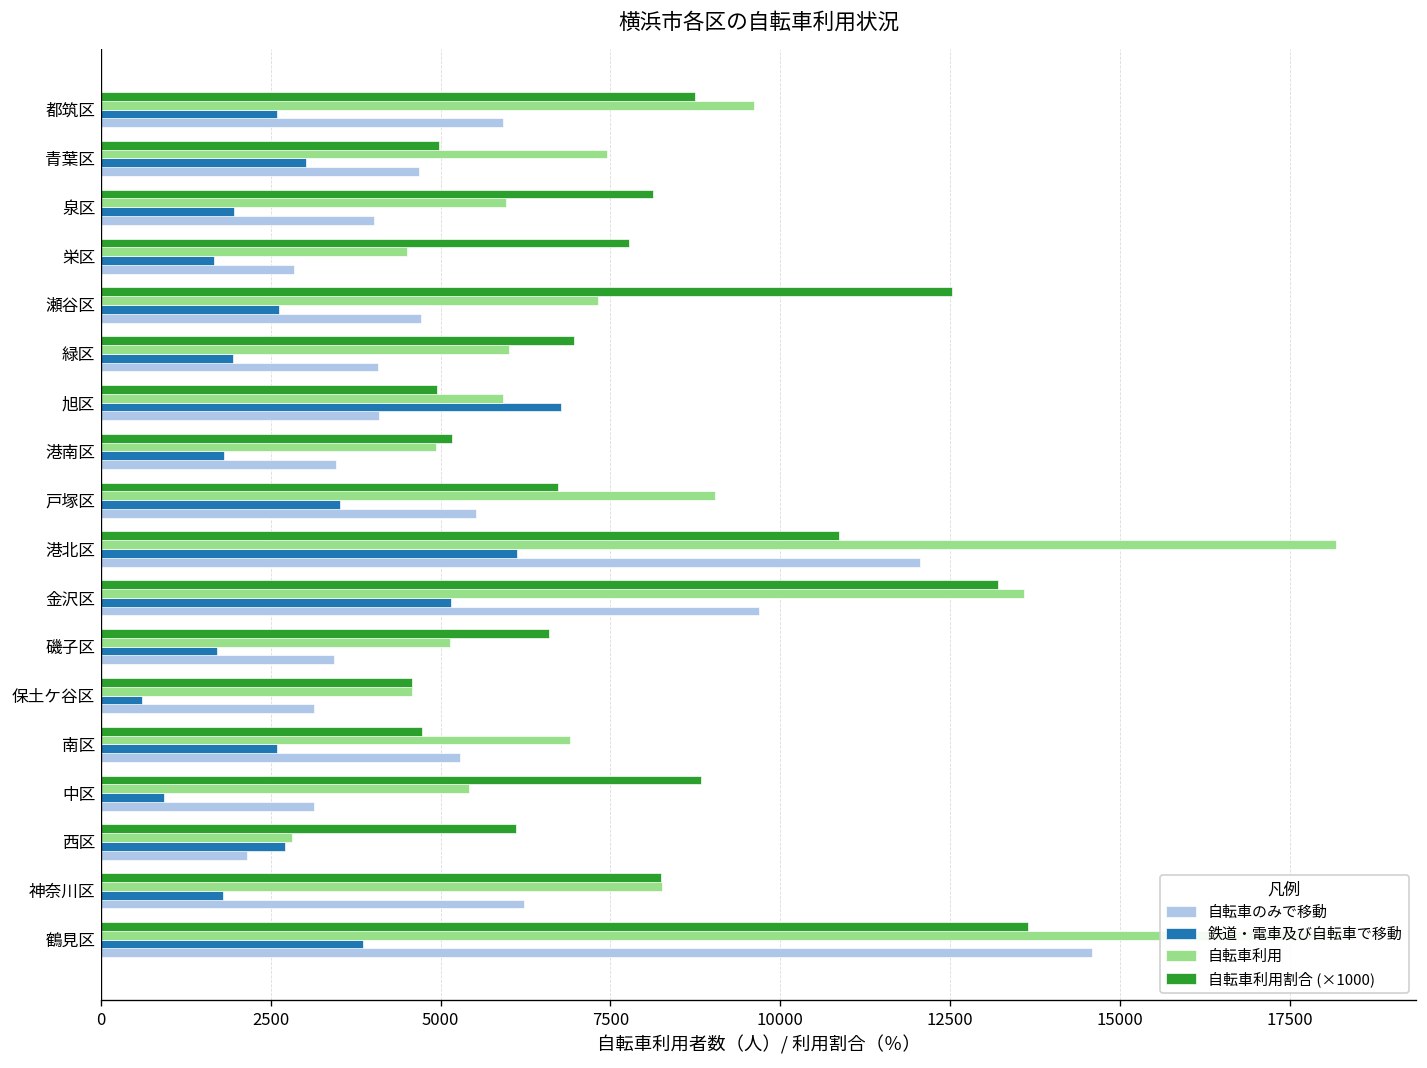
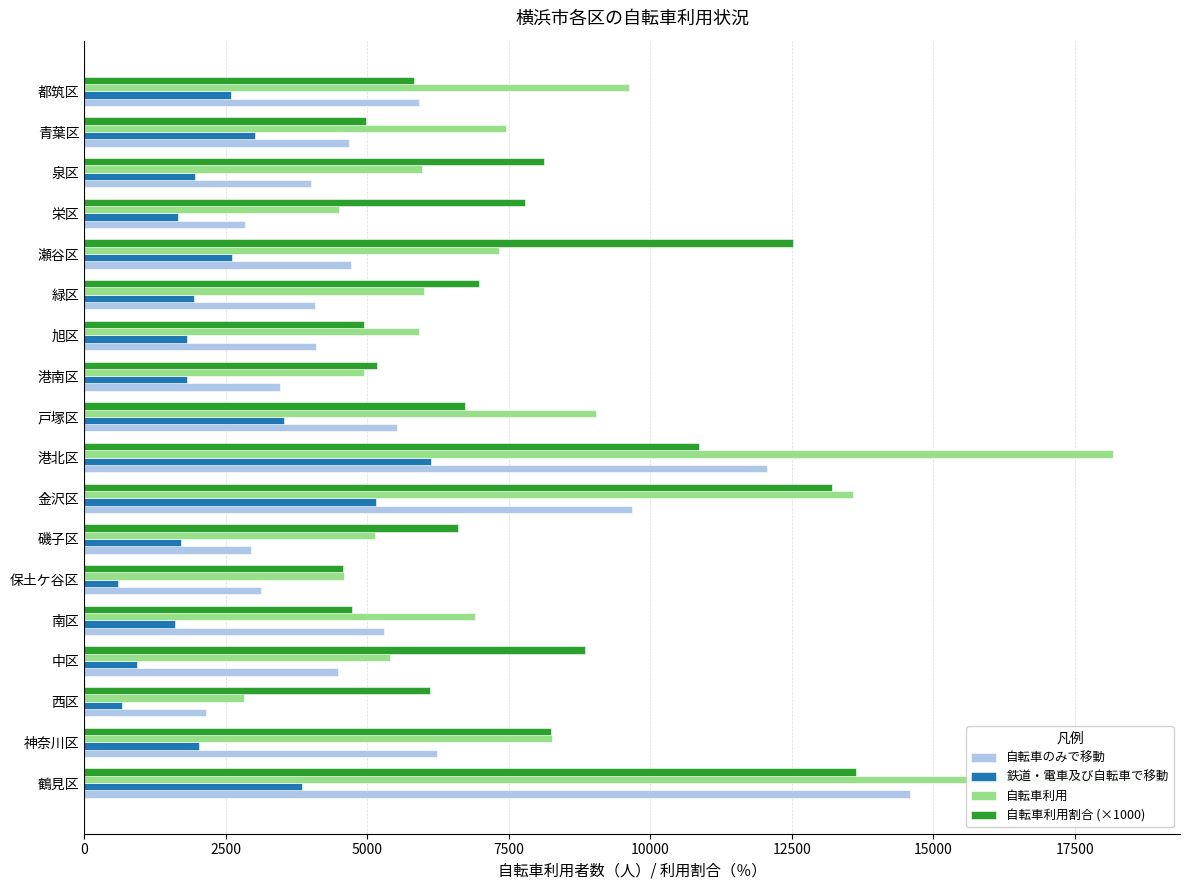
自転車利用割合 (×1000), 都筑区: 8700 -> 5800
鉄道・電車及び自転車で移動, 旭区: 6800 -> 1800
自転車のみで移動, 磯子区: 3400 -> 3000
鉄道・電車及び自転車で移動, 南区: 2600 -> 1600
自転車のみで移動, 中区: 3100 -> 4500
鉄道・電車及び自転車で移動, 西区: 2700 -> 700
鉄道・電車及び自転車で移動, 神奈川区: 1800 -> 2000
